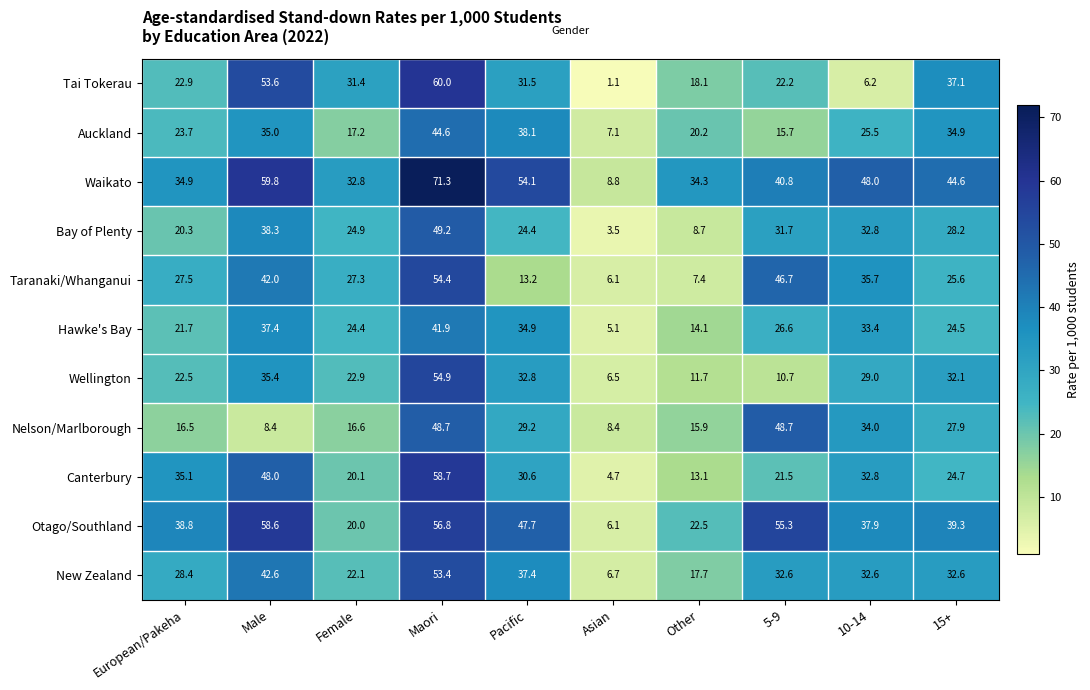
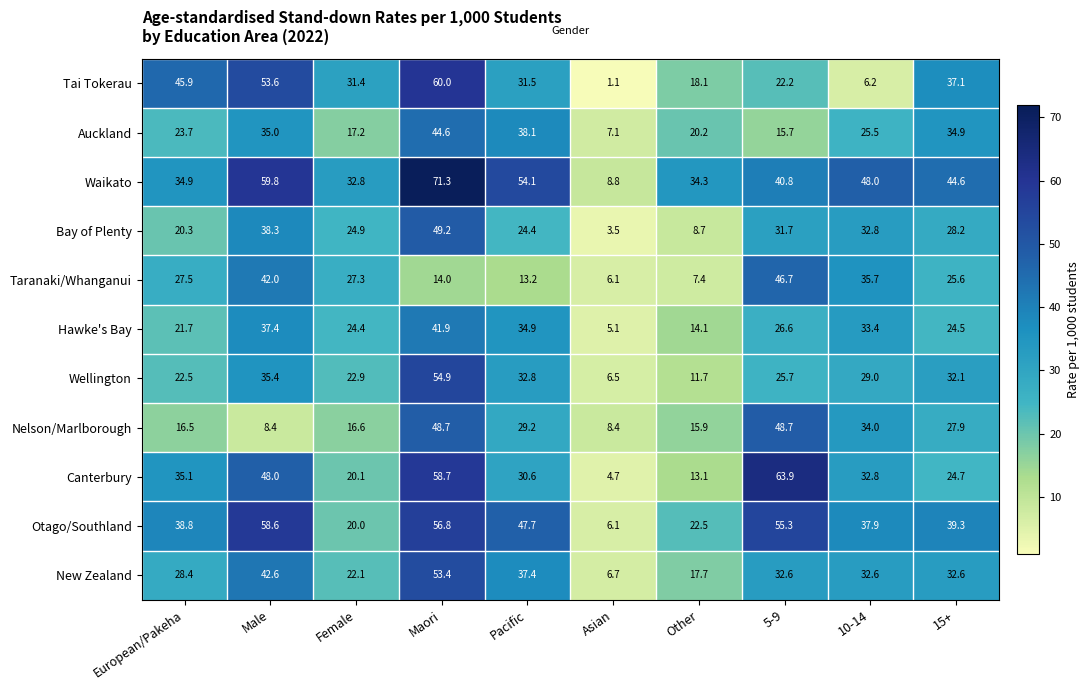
Tai Tokerau, European/Pakeha: 22.9 -> 45.9
Taranaki/Whanganui, Maori: 54.4 -> 14.0
Wellington, 5-9: 10.7 -> 25.7
Canterbury, 5-9: 21.5 -> 63.9
